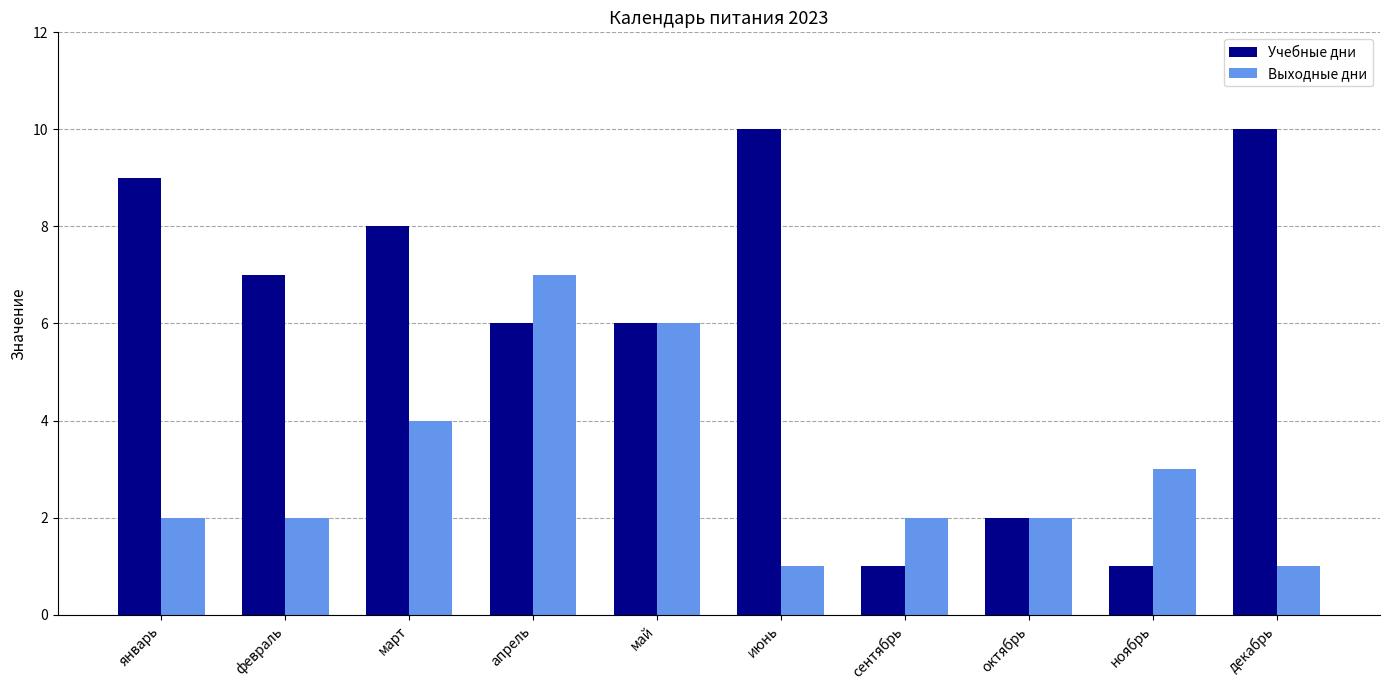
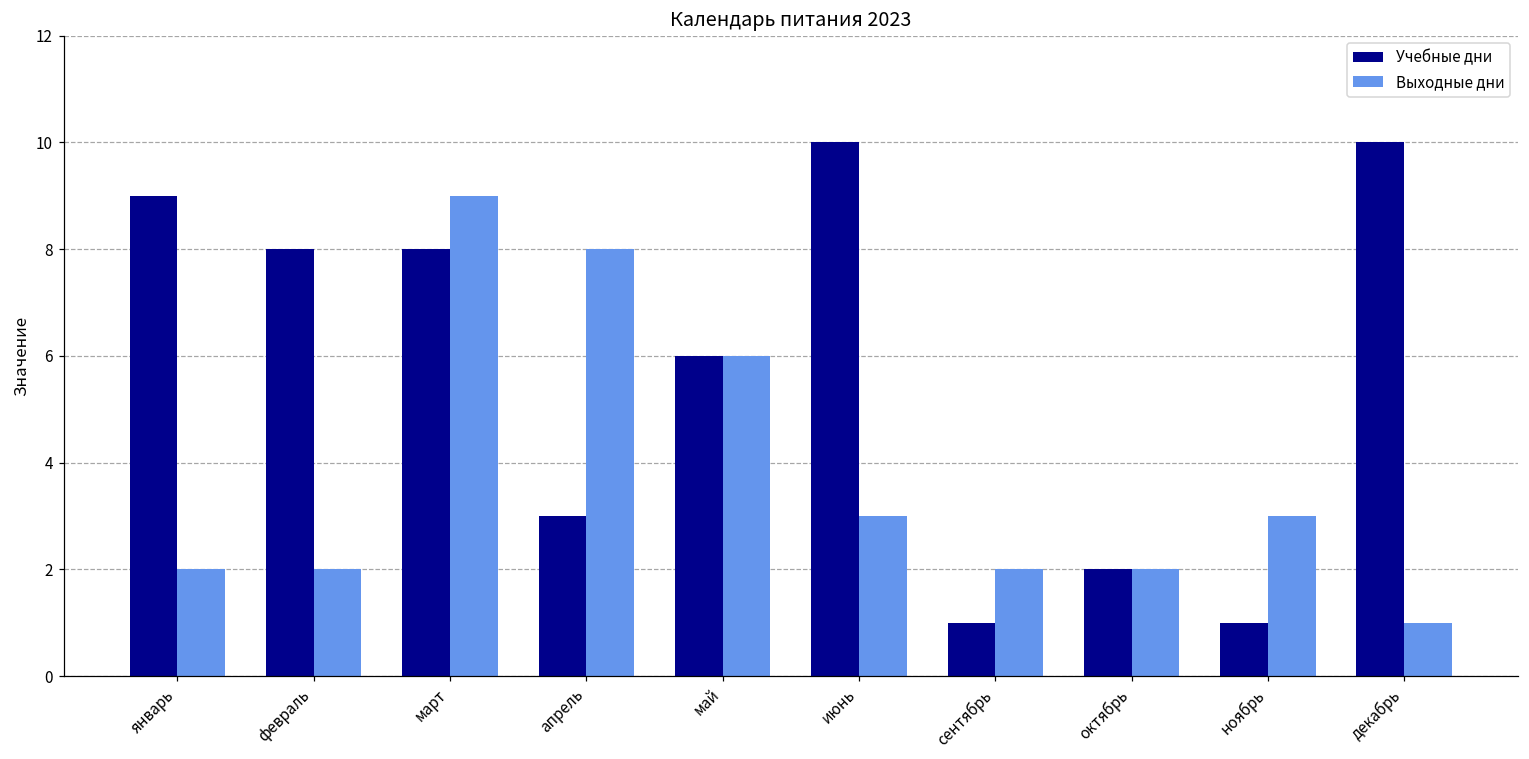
Учебные дни, февраль: 7 -> 8
Выходные дни, март: 4 -> 9
Учебные дни, апрель: 6 -> 3
Выходные дни, апрель: 7 -> 8
Выходные дни, июнь: 1 -> 3
